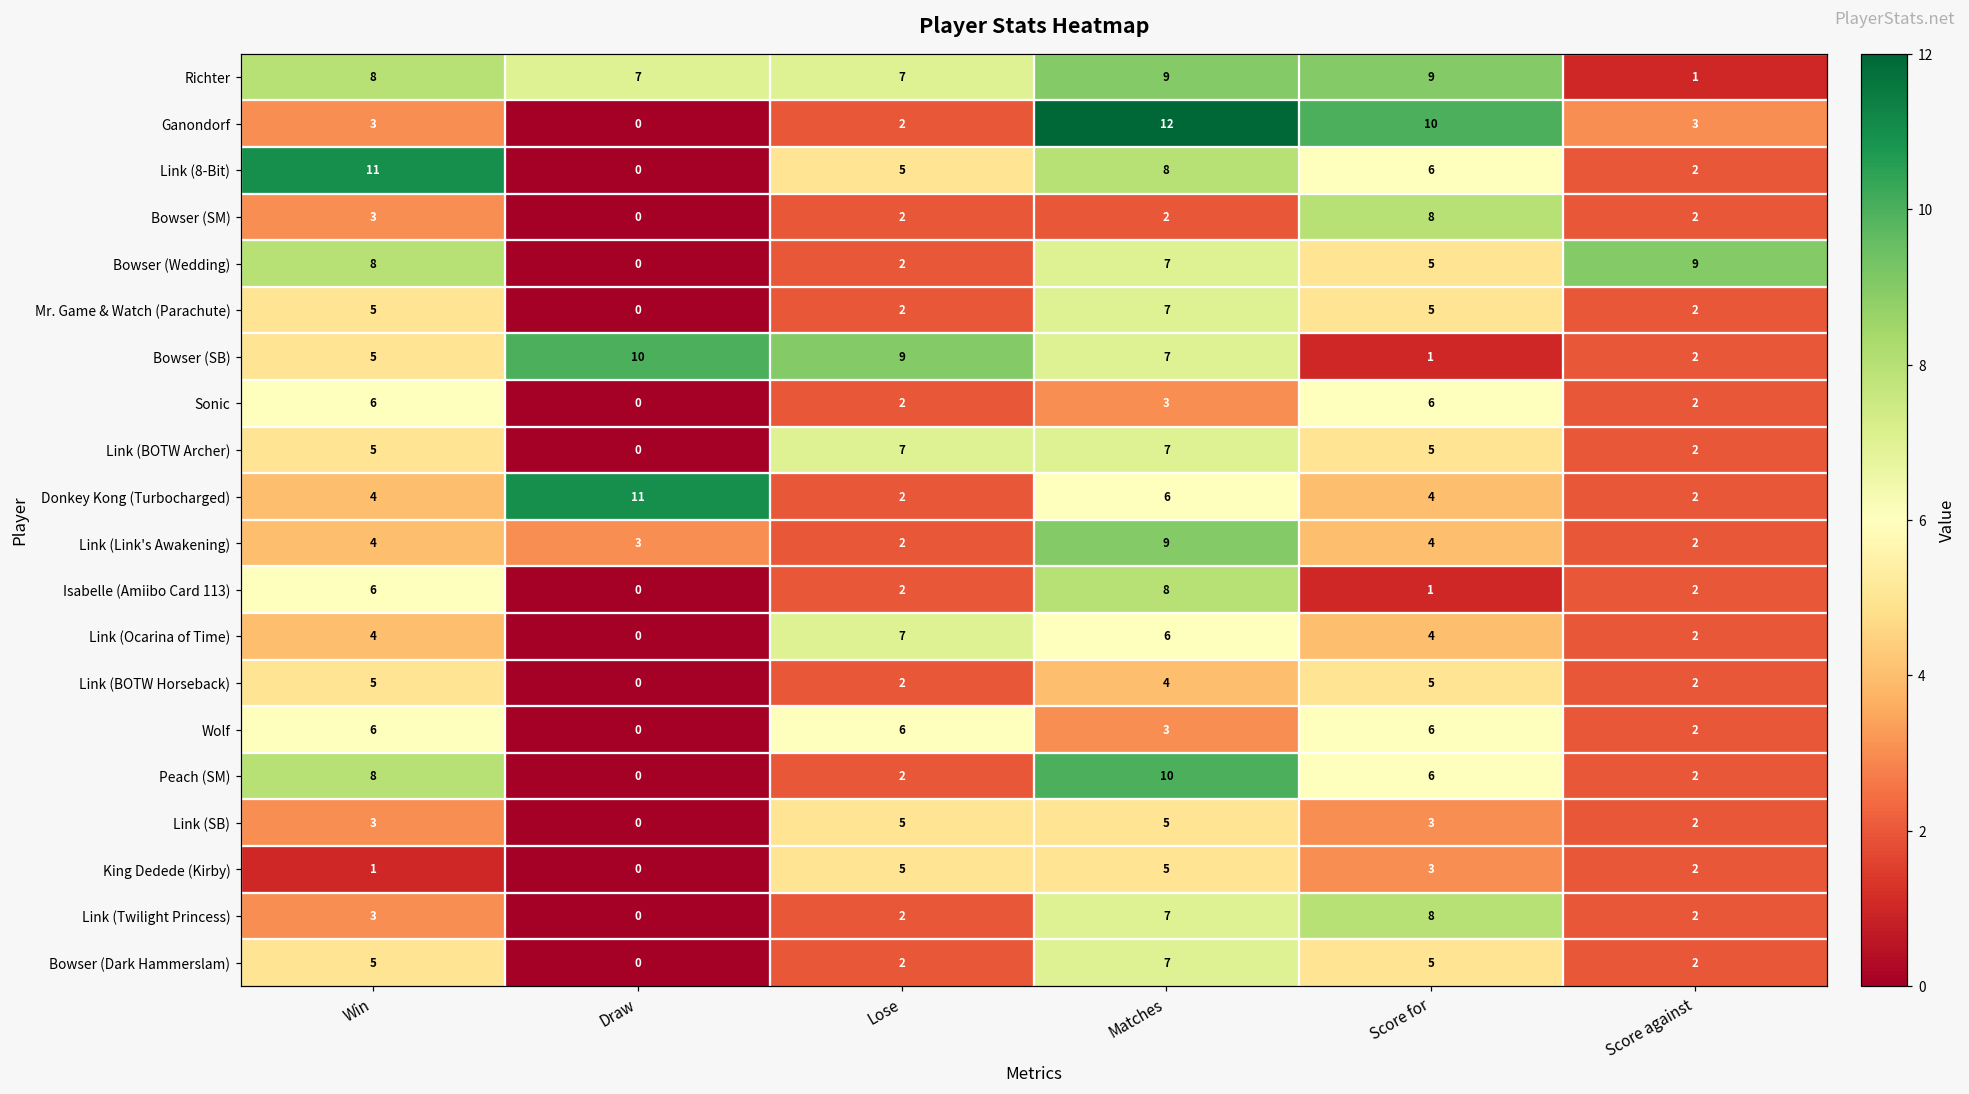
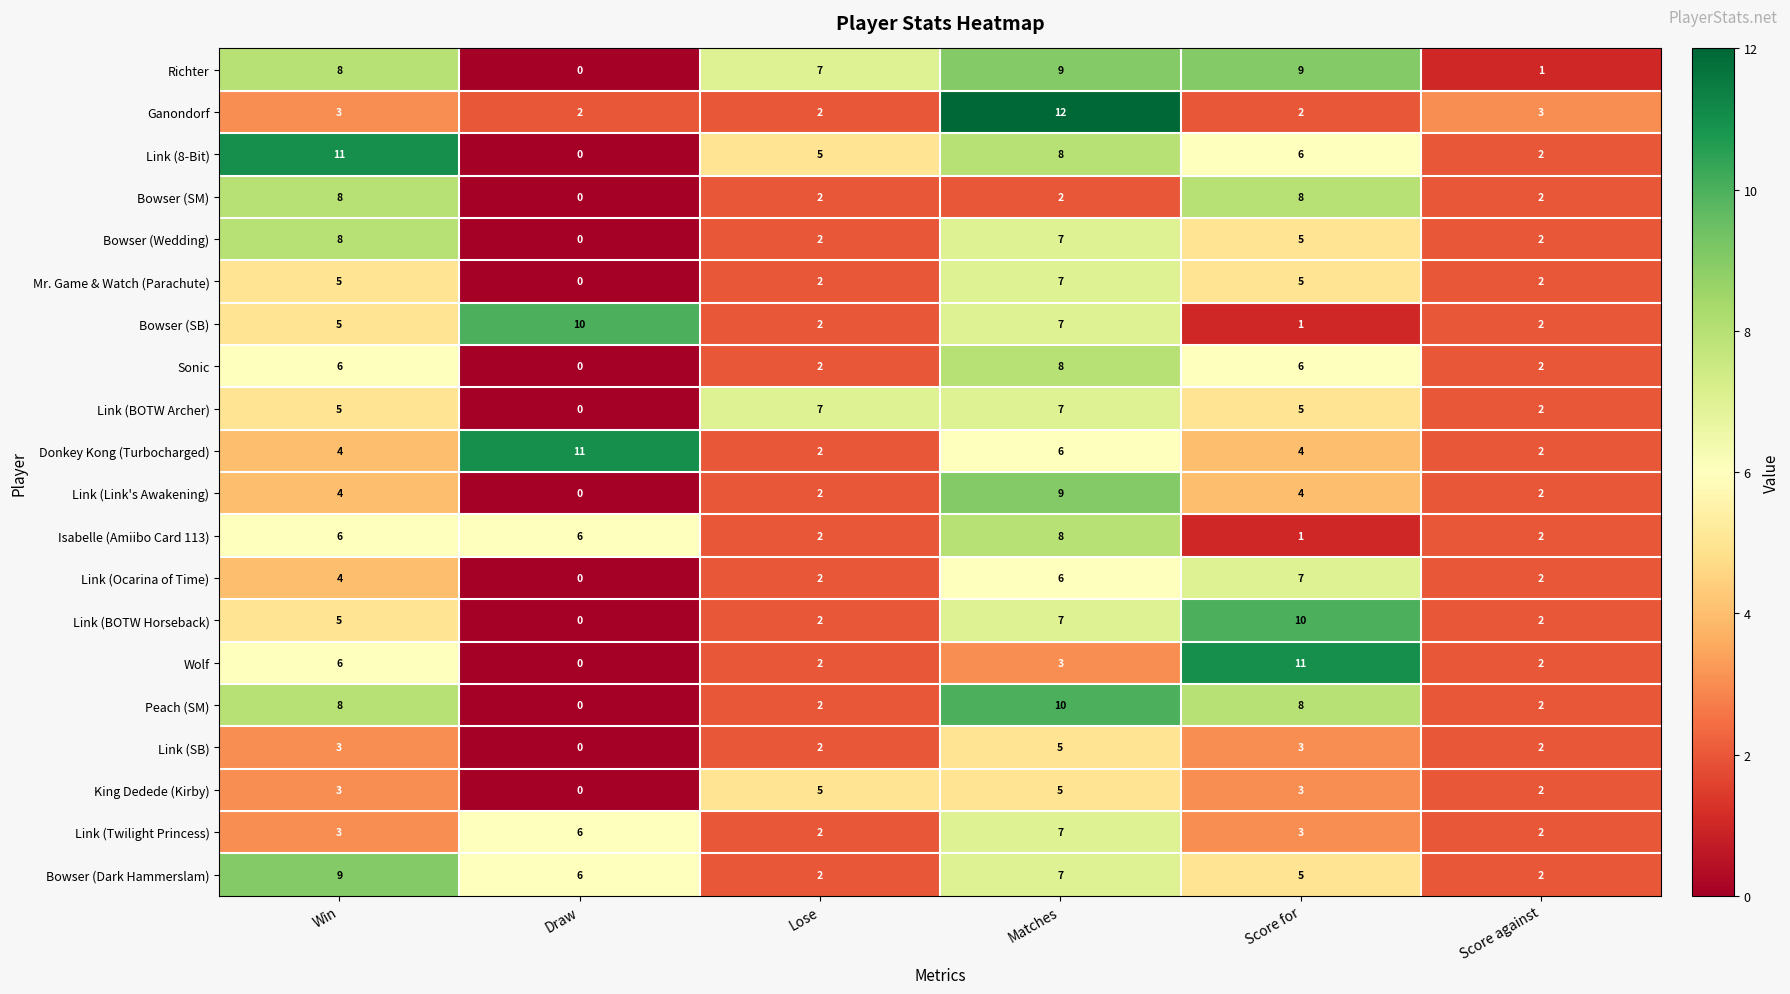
Richter, Draw: 7 -> 0
Ganondorf, Draw: 0 -> 2
Ganondorf, Score for: 10 -> 2
Bowser (SM), Win: 3 -> 8
Bowser (Wedding), Score against: 9 -> 2
Bowser (SB), Lose: 9 -> 2
Sonic, Matches: 3 -> 8
Link (Link's Awakening), Draw: 3 -> 0
Isabelle (Amiibo Card 113), Draw: 0 -> 6
Link (Ocarina of Time), Lose: 7 -> 2
Link (Ocarina of Time), Score for: 4 -> 7
Link (BOTW Horseback), Matches: 4 -> 7
Link (BOTW Horseback), Score for: 5 -> 10
Wolf, Lose: 6 -> 2
Wolf, Score for: 6 -> 11
Peach (SM), Score for: 6 -> 8
Link (SB), Lose: 5 -> 2
King Dedede (Kirby), Win: 1 -> 3
Link (Twilight Princess), Draw: 0 -> 6
Link (Twilight Princess), Score for: 8 -> 3
Bowser (Dark Hammerslam), Win: 5 -> 9
Bowser (Dark Hammerslam), Draw: 0 -> 6
